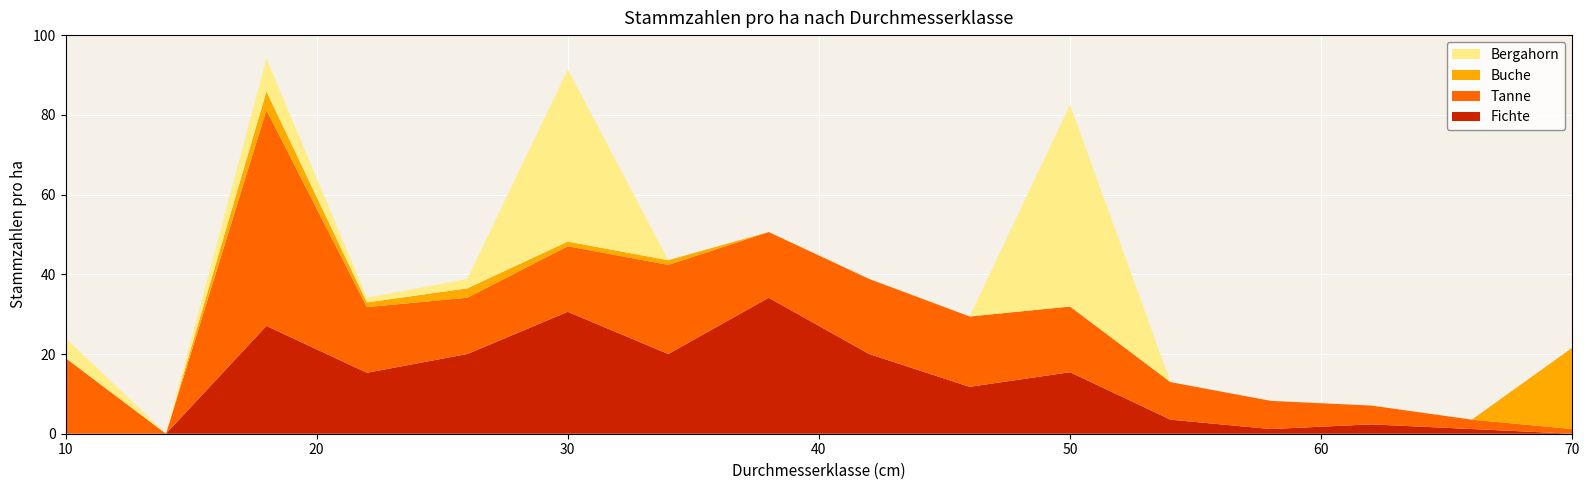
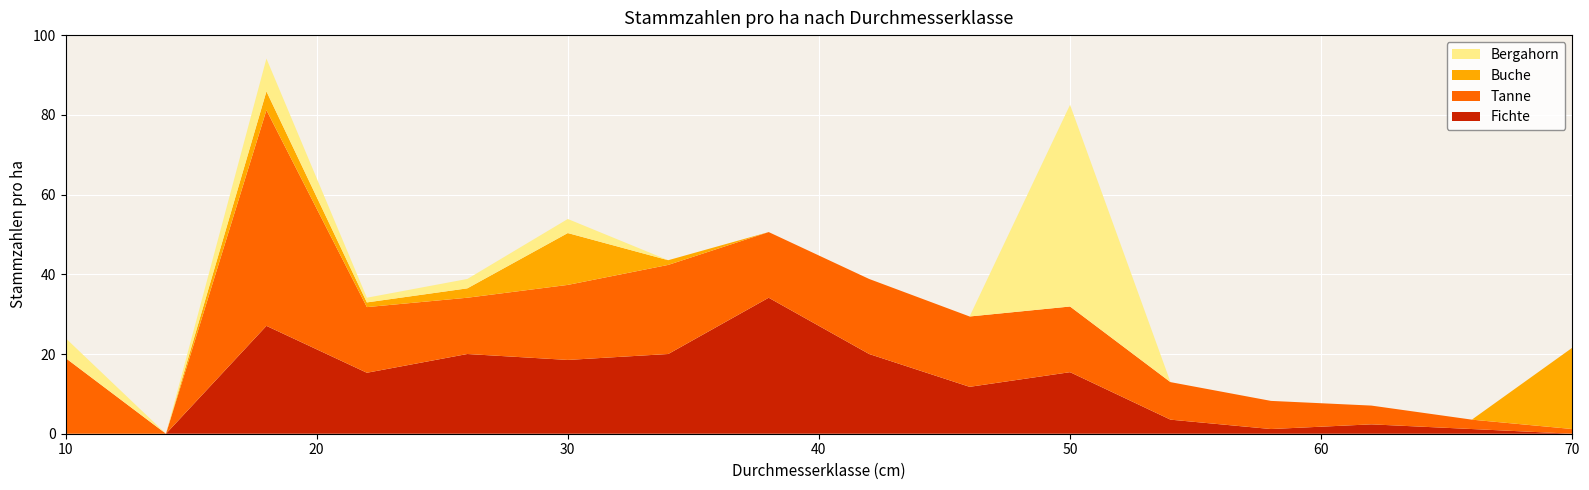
Fichte, 30: 31 -> 19
Tanne, 30: 16 -> 19
Buche, 30: 1 -> 13
Bergahorn, 30: 43 -> 4
